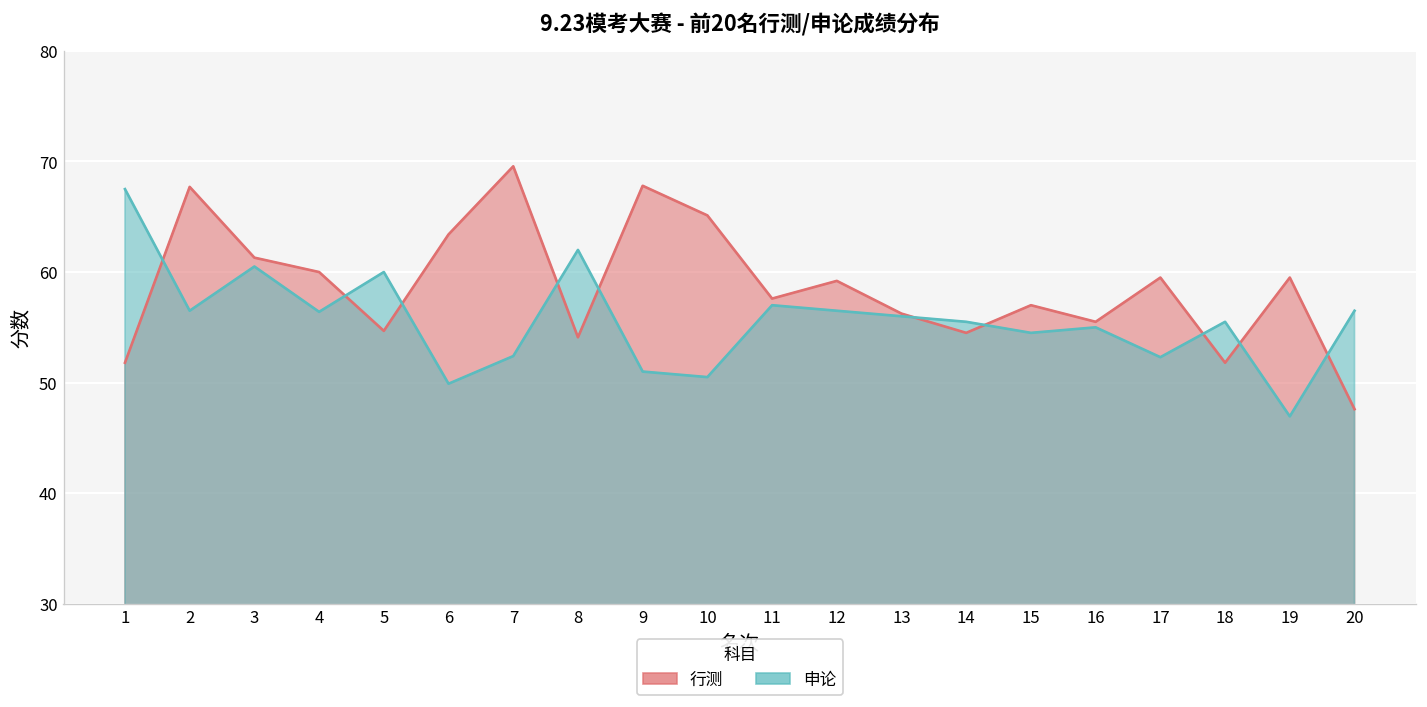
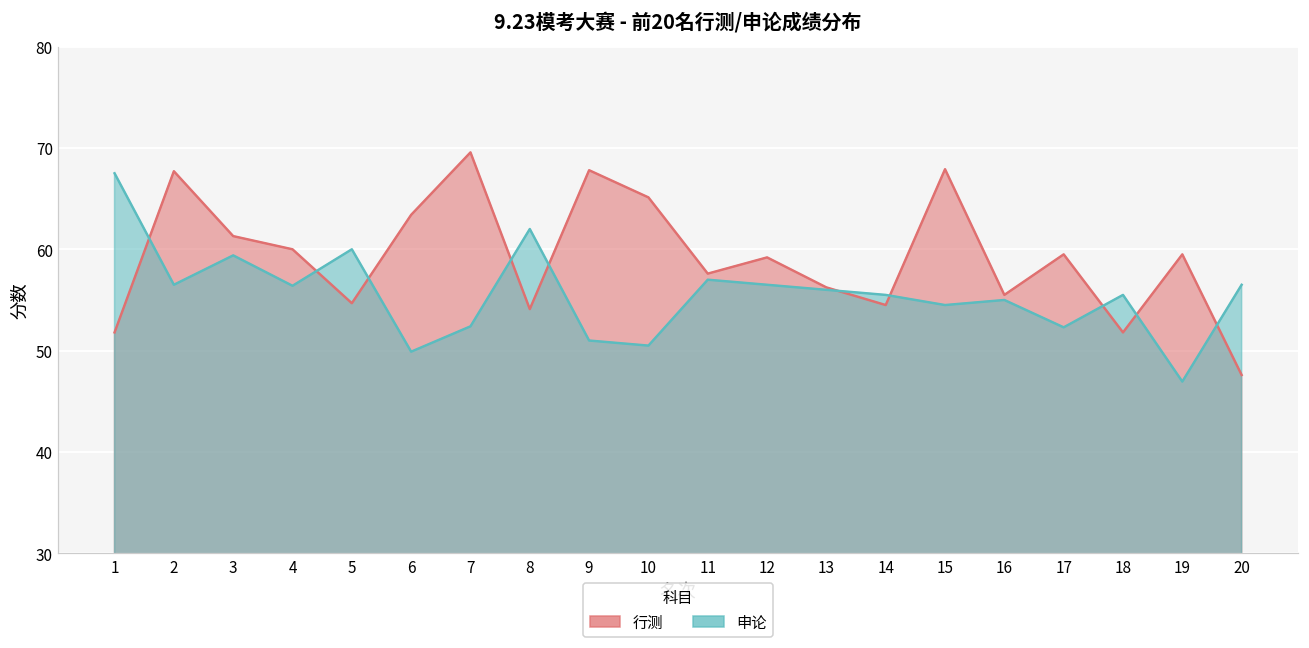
申论, 3: 61 -> 59
行测, 15: 57 -> 68
